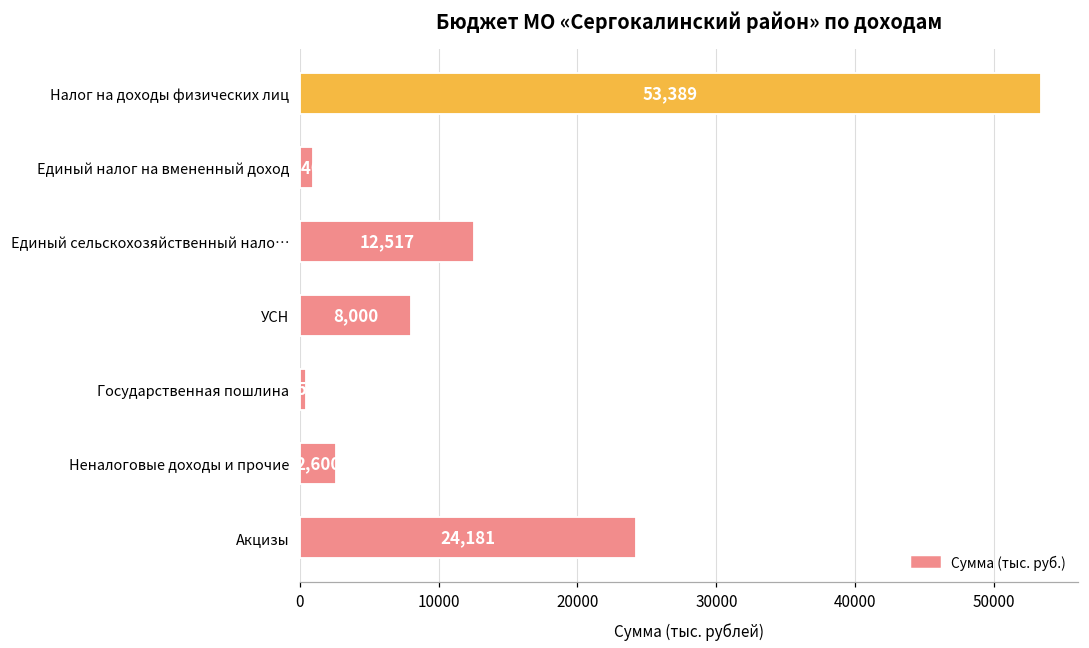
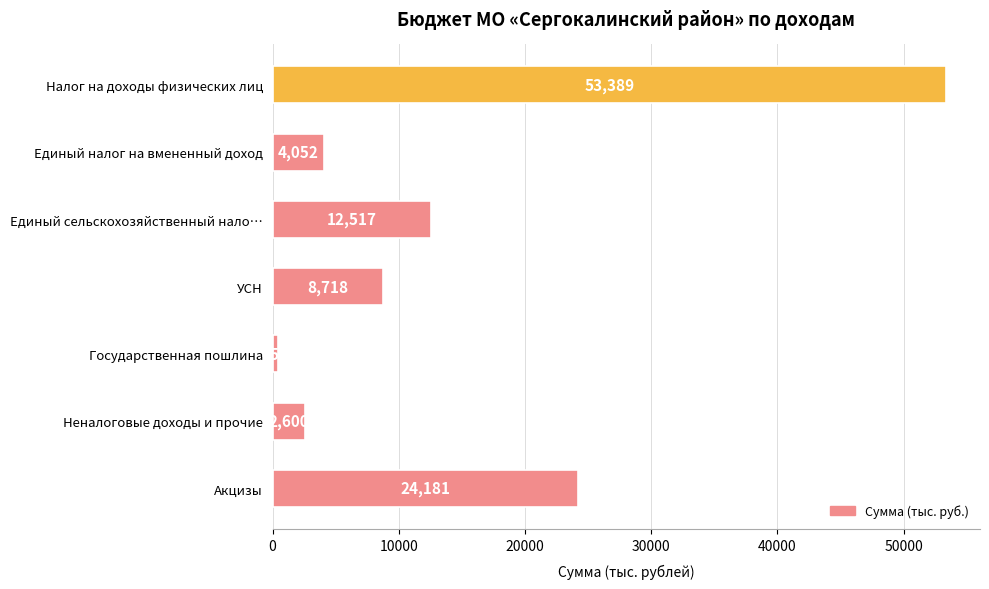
Единый налог на вмененный доход: 900 -> 4100
УСН: 8,000 -> 8,718
